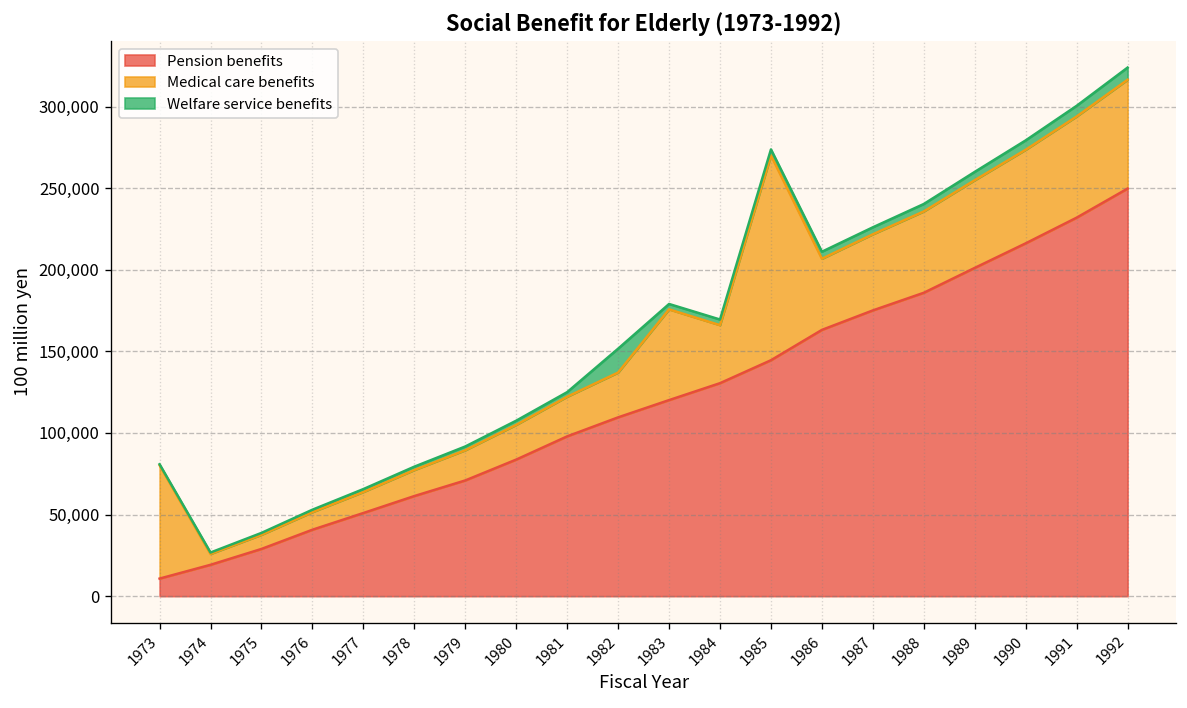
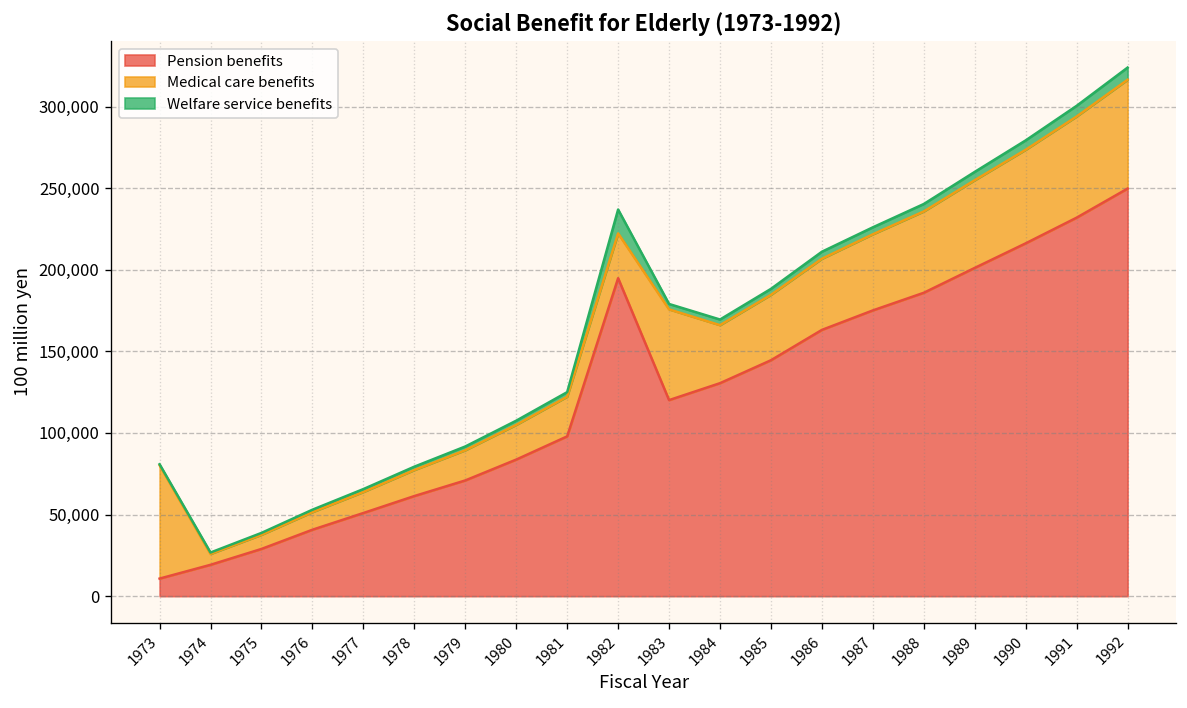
Pension benefits, 1982: 110,000 -> 195,000
Medical care benefits, 1985: 126,000 -> 40,000
